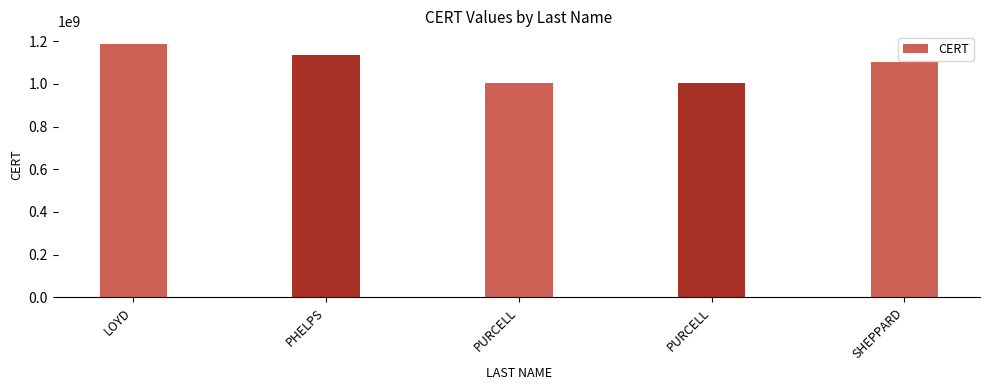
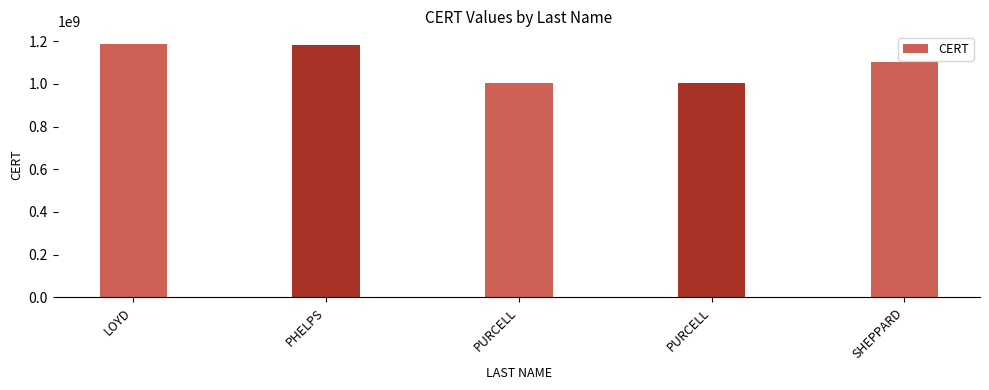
PHELPS: 1140000000 -> 1180000000
